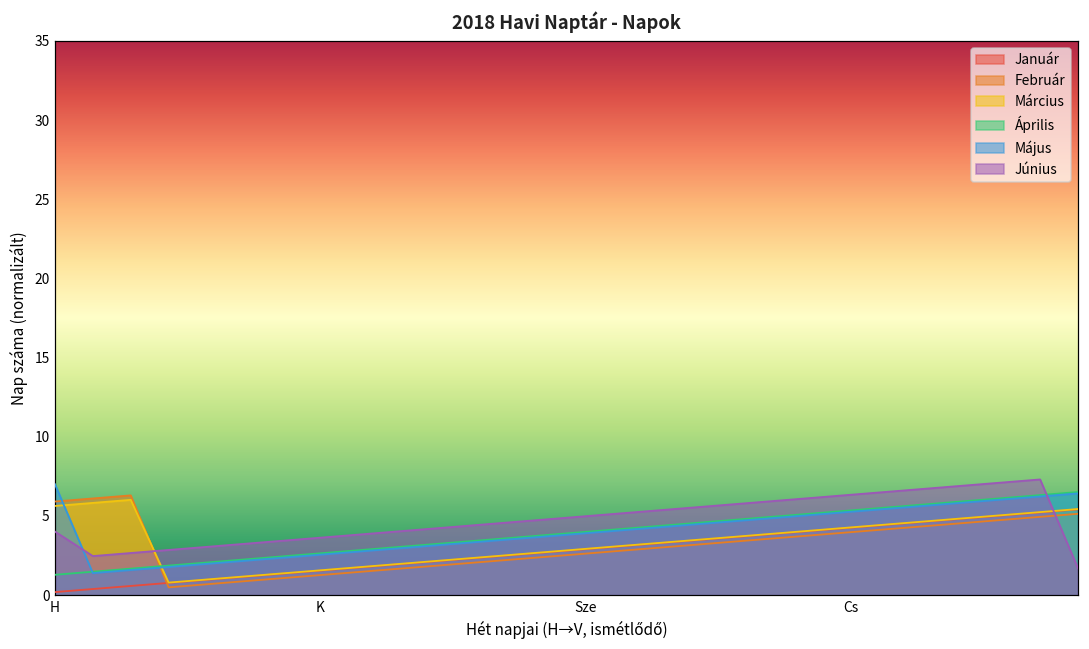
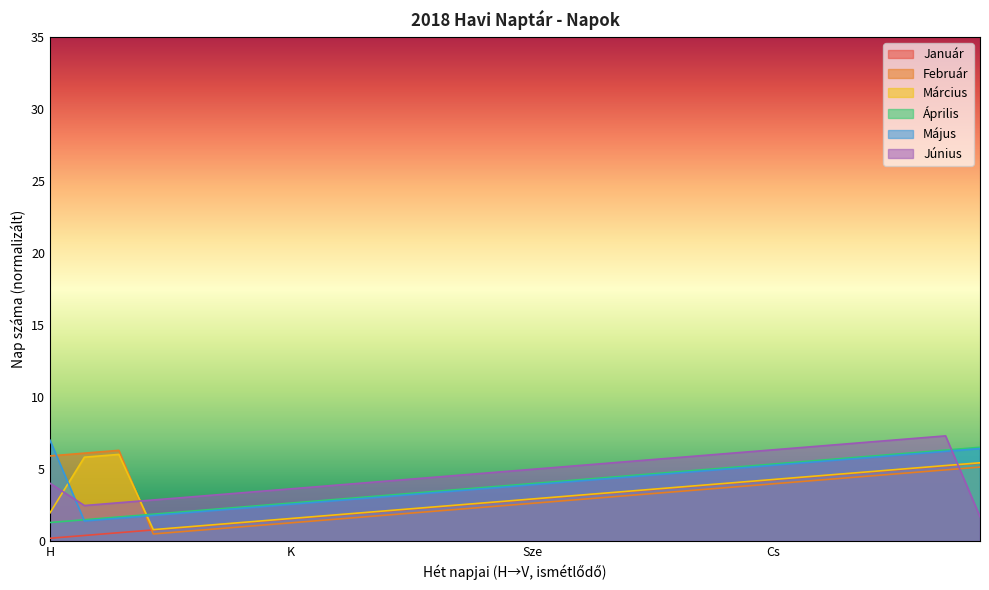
Március, H: 5.6 -> 2.0
